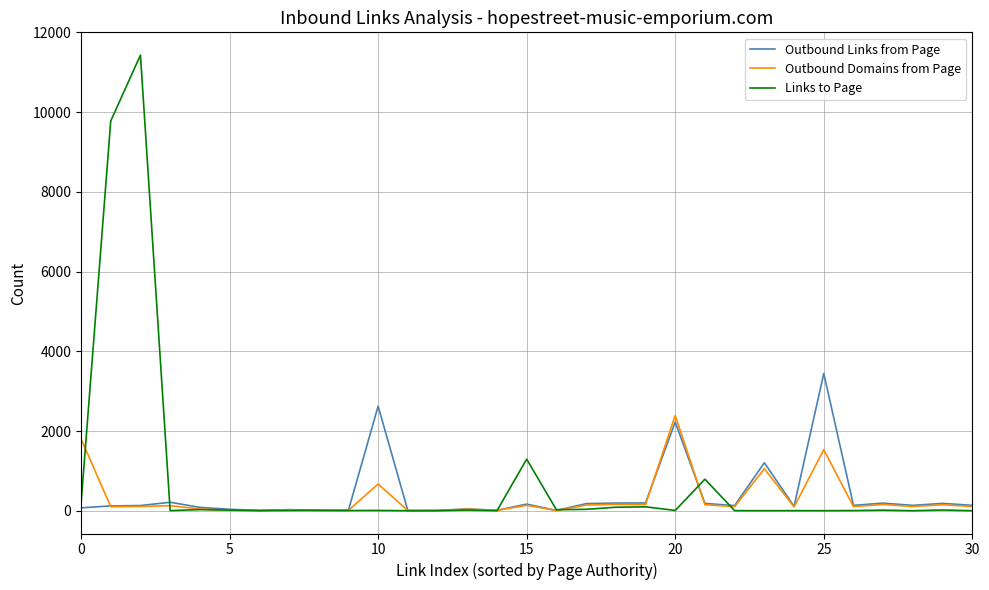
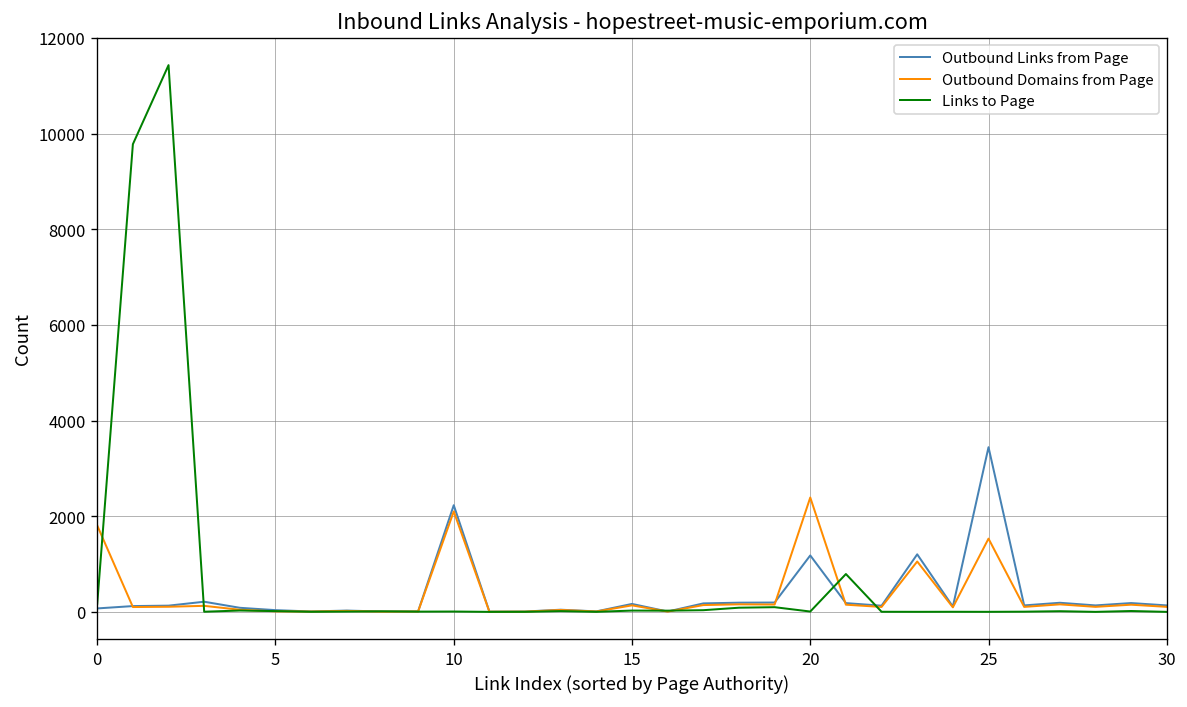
Outbound Links from Page, 10: 2600 -> 2200
Outbound Domains from Page, 10: 700 -> 2100
Links to Page, 15: 1300 -> 0
Outbound Links from Page, 20: 2200 -> 1200
